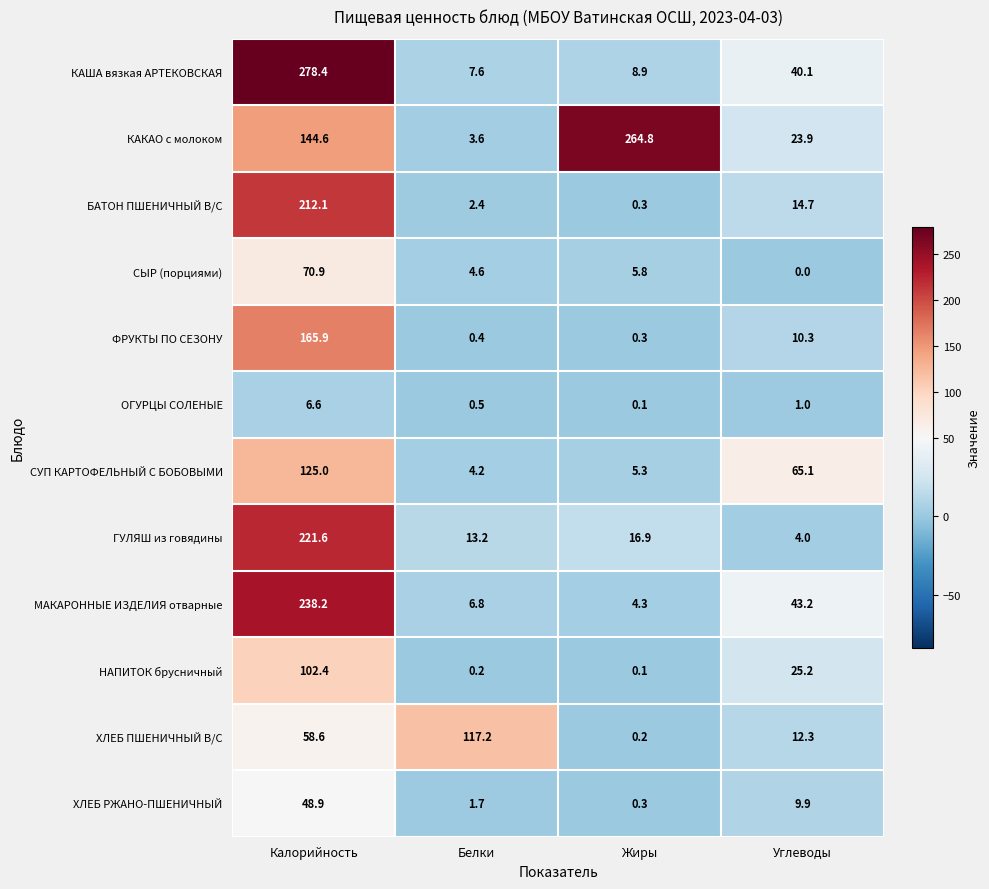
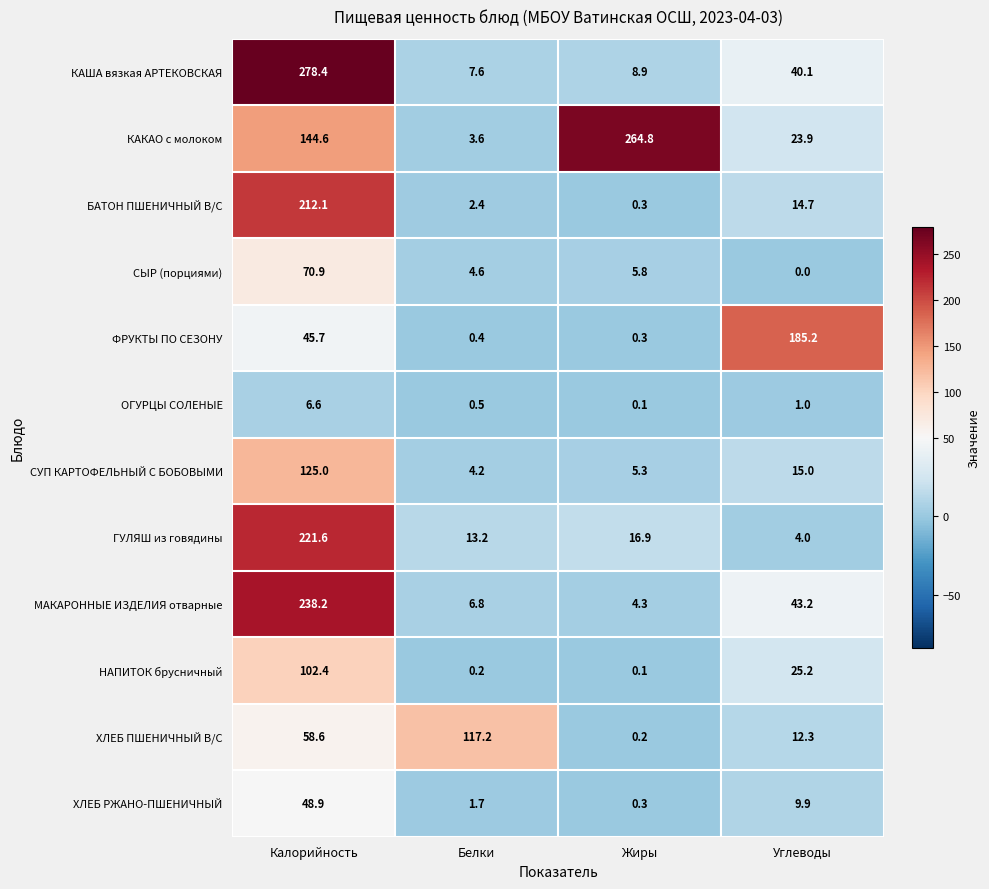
ФРУКТЫ ПО СЕЗОНУ, Калорийность: 165.9 -> 45.7
ФРУКТЫ ПО СЕЗОНУ, Углеводы: 10.3 -> 185.2
СУП КАРТОФЕЛЬНЫЙ С БОБОВЫМИ, Углеводы: 65.1 -> 15.0
